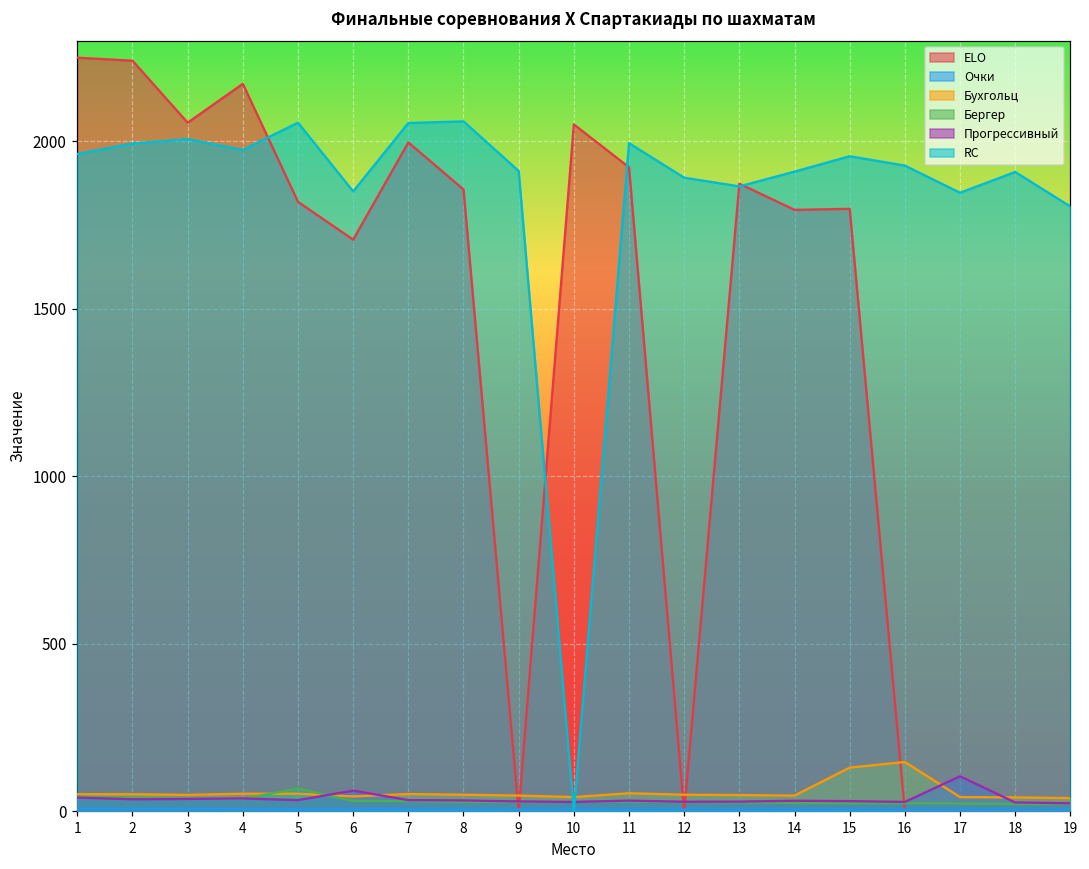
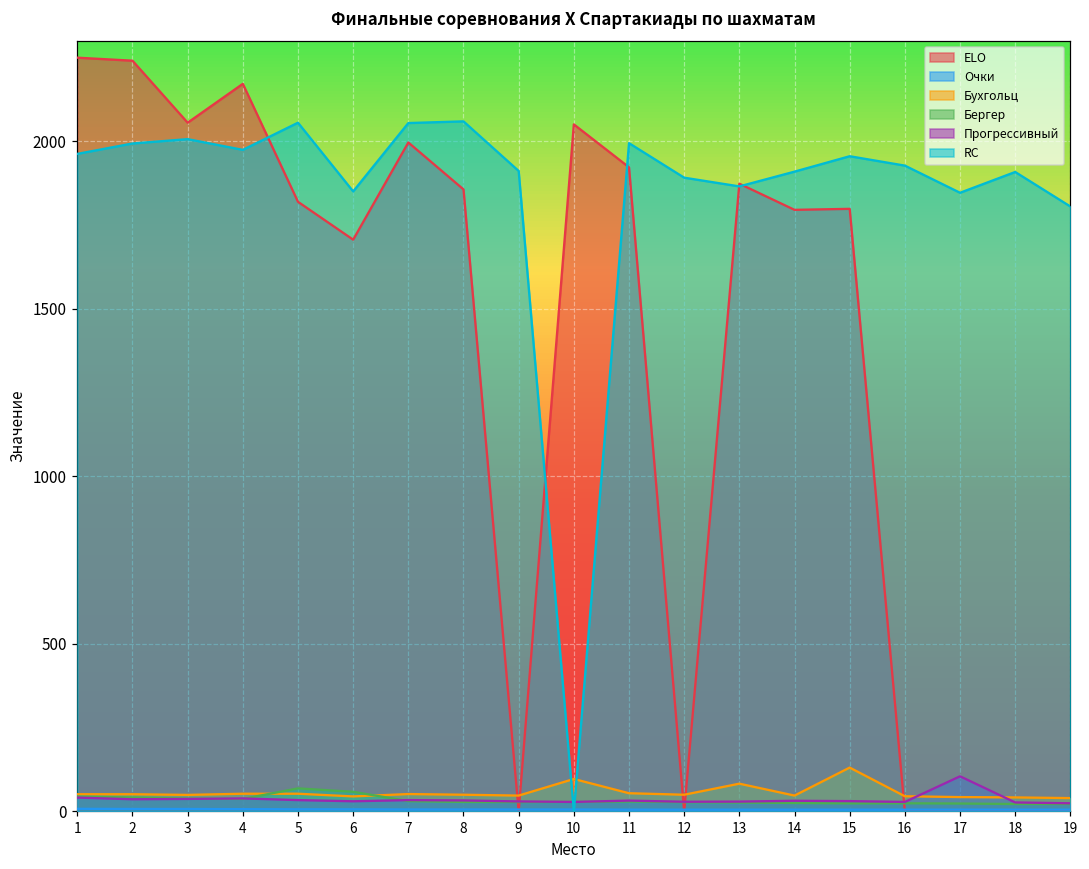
Бергер, 6: 30 -> 60
Прогрессивный, 6: 60 -> 30
Бухгольц, 10: 40 -> 100
Бухгольц, 13: 50 -> 80
Бухгольц, 16: 150 -> 50
